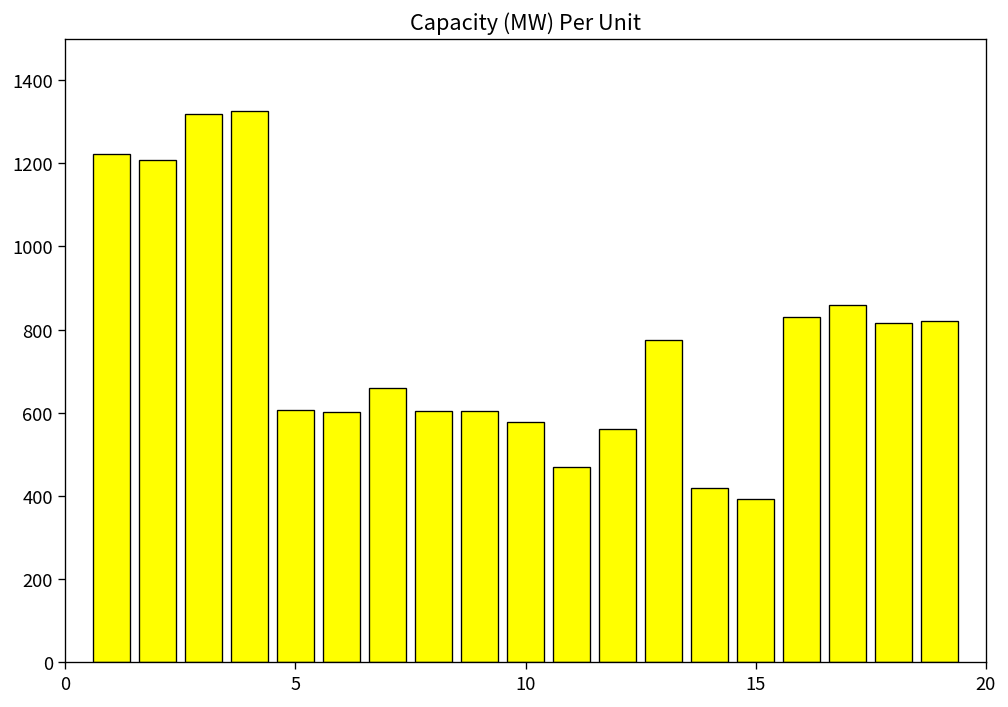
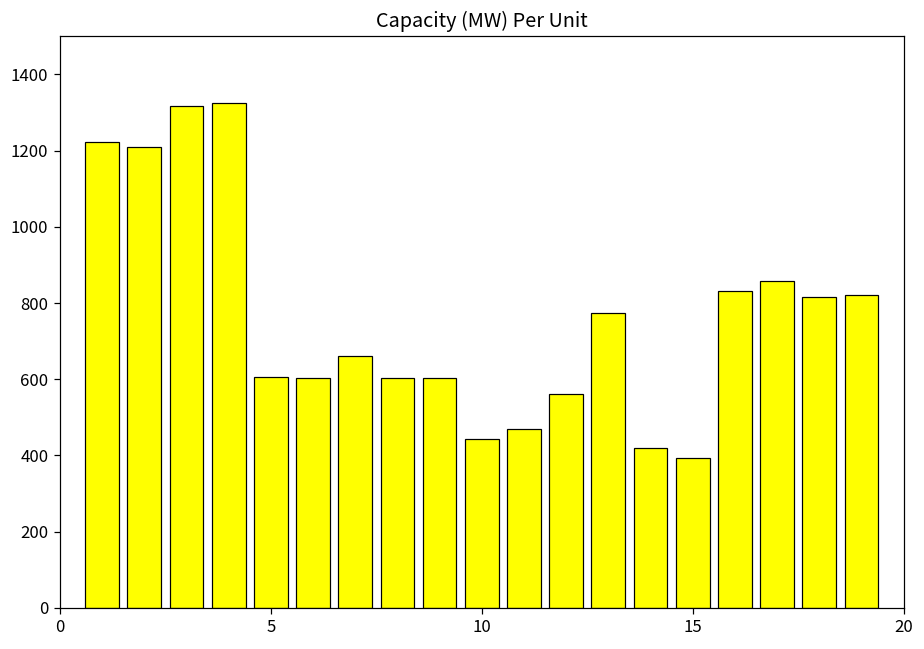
10: 580 -> 440
